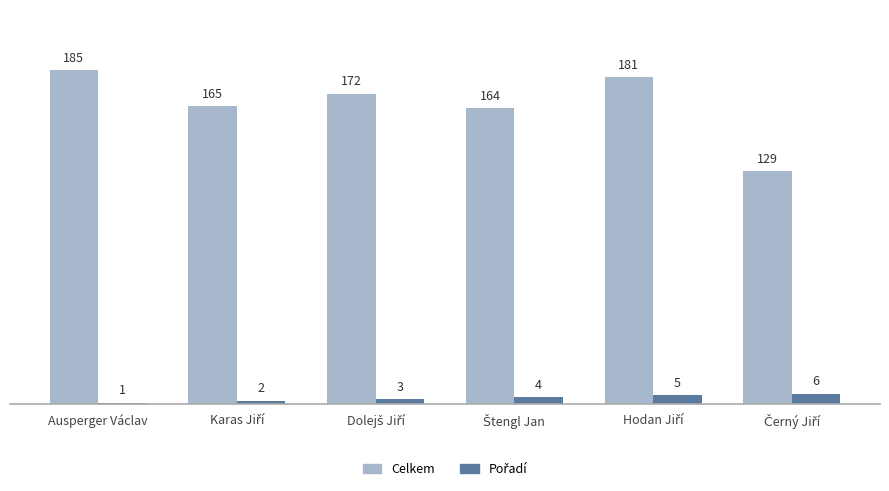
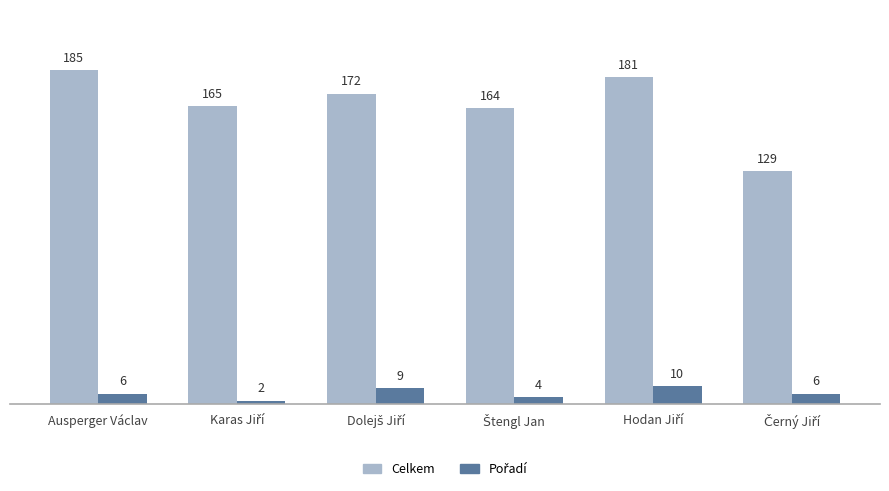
Pořadí, Ausperger Václav: 1 -> 6
Pořadí, Dolejš Jiří: 3 -> 9
Pořadí, Hodan Jiří: 5 -> 10
